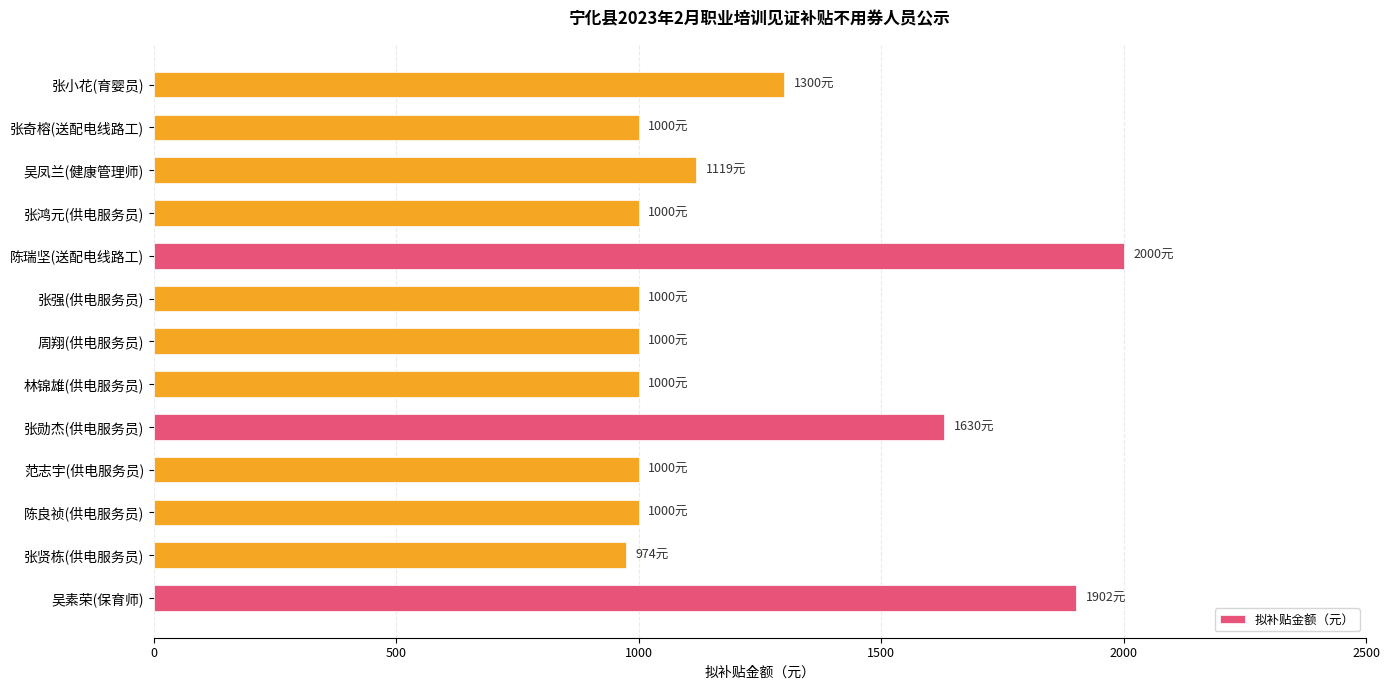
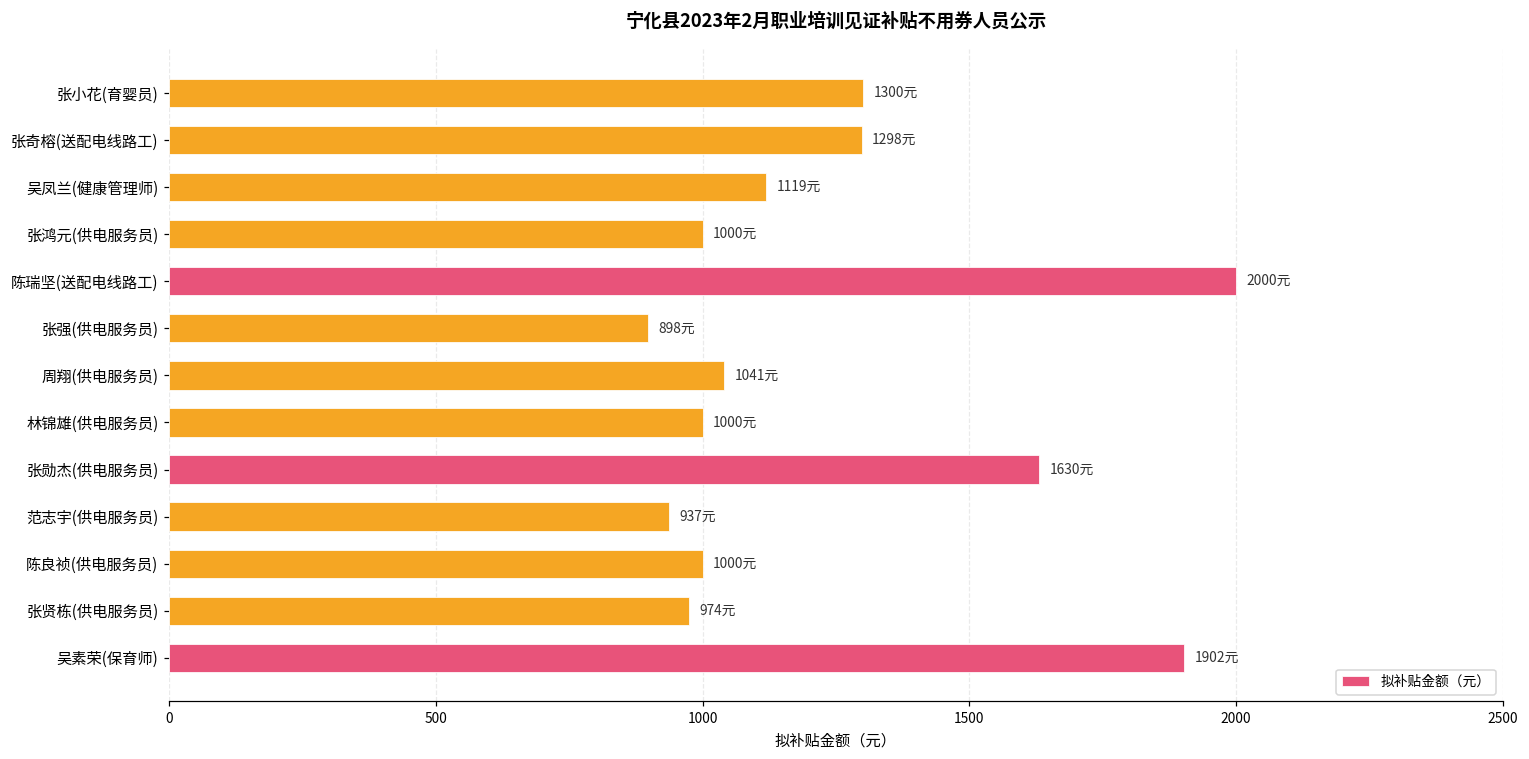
张奇榕(送配电线路工): 1000元 -> 1298元
张强(供电服务员): 1000元 -> 898元
周翔(供电服务员): 1000元 -> 1041元
范志宇(供电服务员): 1000元 -> 937元
